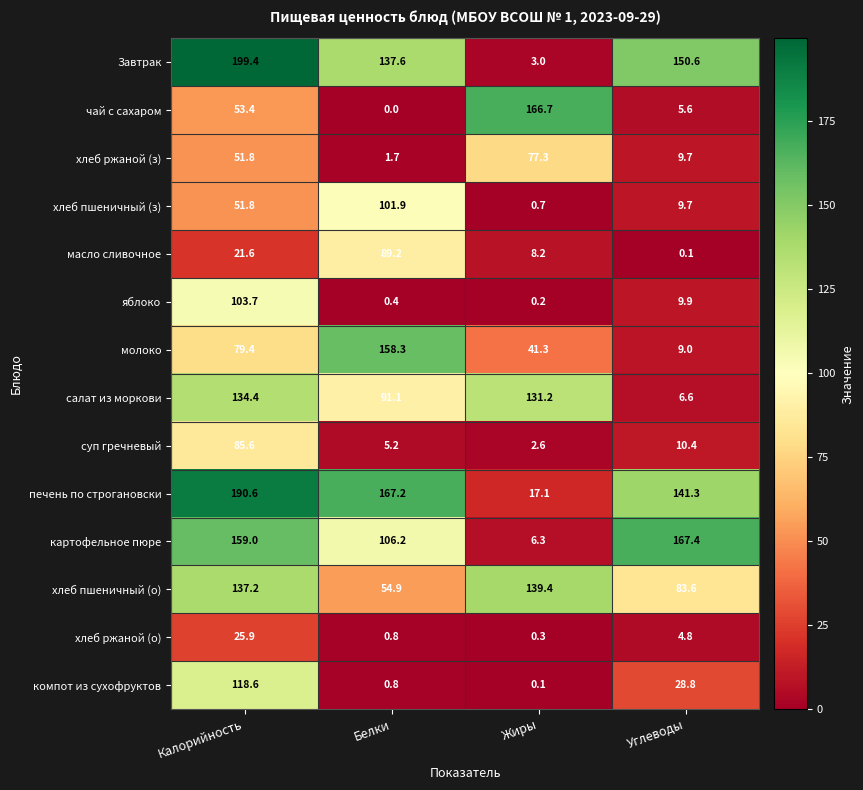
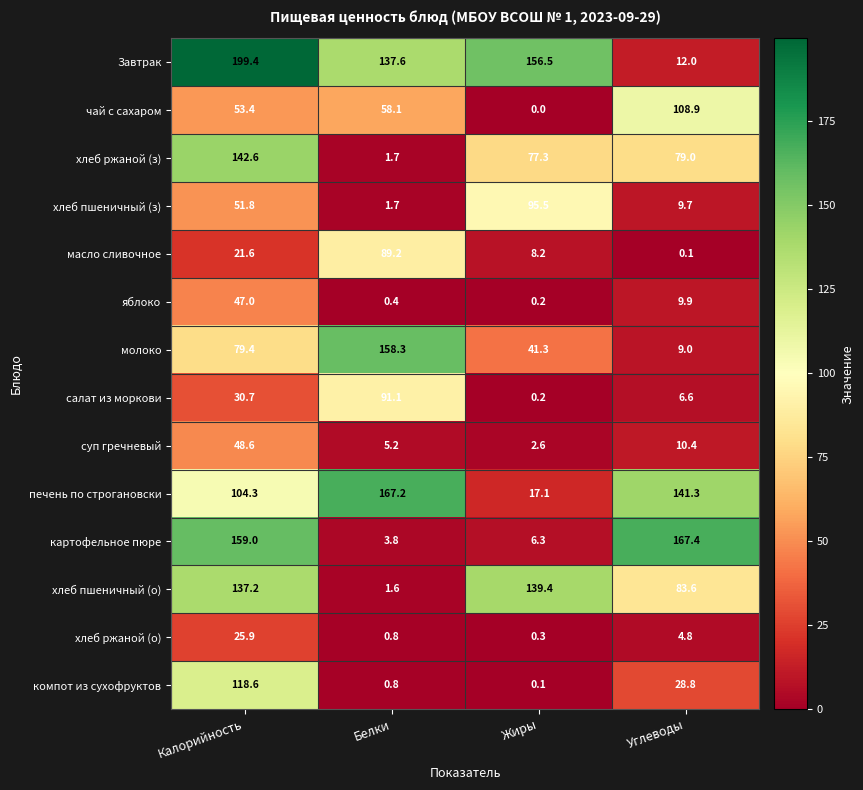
Завтрак, Жиры: 3.0 -> 156.5
Завтрак, Углеводы: 150.6 -> 12.0
чай с сахаром, Белки: 0.0 -> 58.1
чай с сахаром, Жиры: 166.7 -> 0.0
чай с сахаром, Углеводы: 5.6 -> 108.9
хлеб ржаной (з), Калорийность: 51.8 -> 142.6
хлеб ржаной (з), Углеводы: 9.7 -> 79.0
хлеб пшеничный (з), Белки: 101.9 -> 1.7
хлеб пшеничный (з), Жиры: 0.7 -> 95.5
яблоко, Калорийность: 103.7 -> 47.0
салат из моркови, Калорийность: 134.4 -> 30.7
салат из моркови, Жиры: 131.2 -> 0.2
суп гречневый, Калорийность: 85.6 -> 48.6
печень по строгановски, Калорийность: 190.6 -> 104.3
картофельное пюре, Белки: 106.2 -> 3.8
хлеб пшеничный (о), Белки: 54.9 -> 1.6
